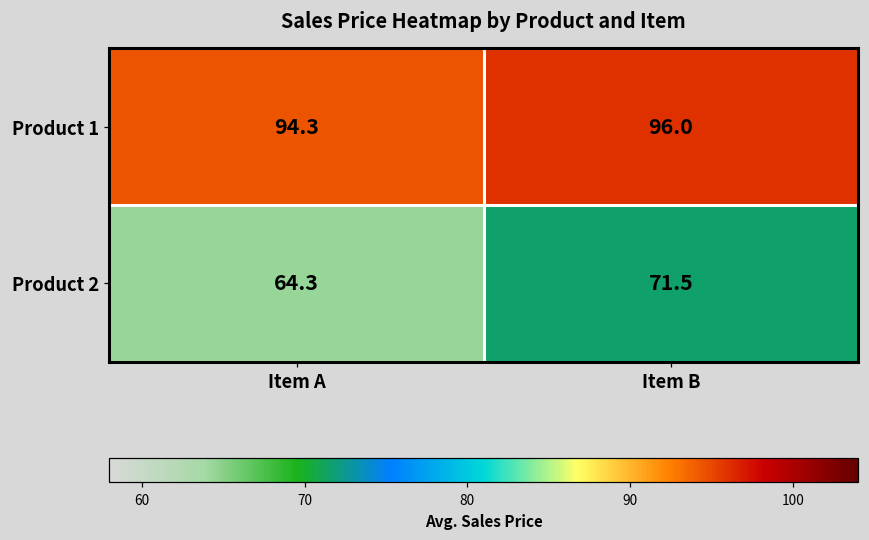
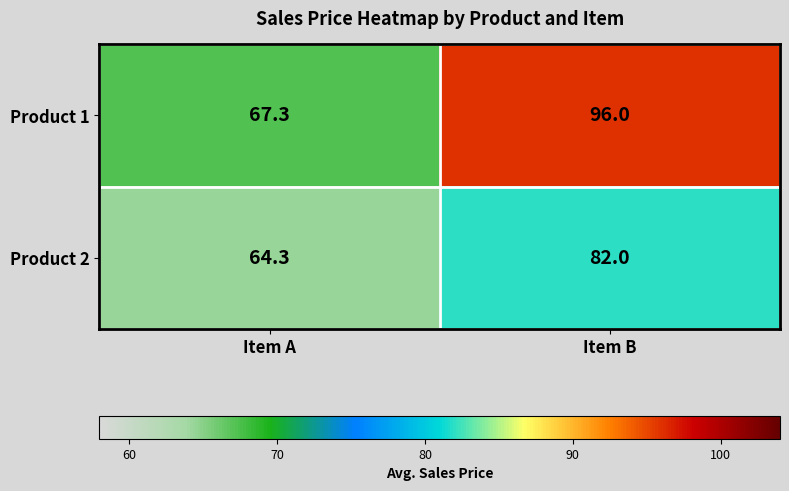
Product 1, Item A: 94.3 -> 67.3
Product 2, Item B: 71.5 -> 82.0
